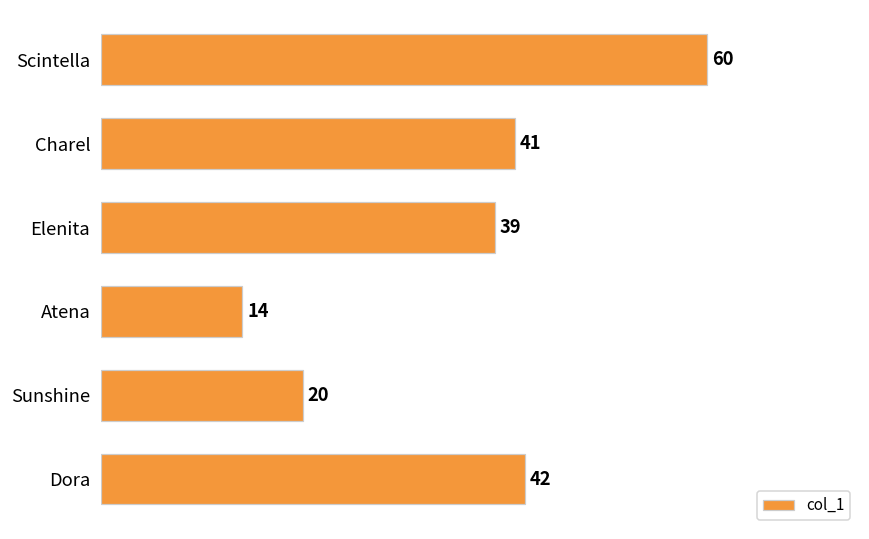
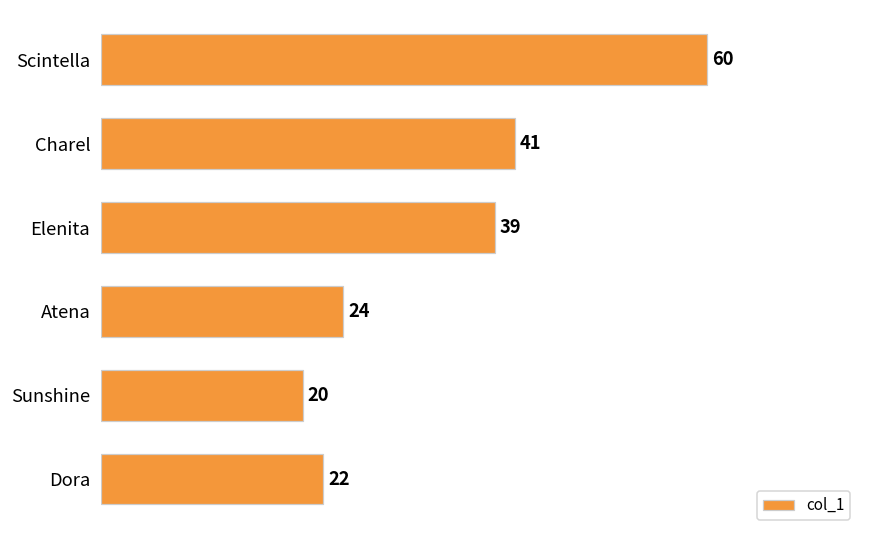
Atena: 14 -> 24
Dora: 42 -> 22
